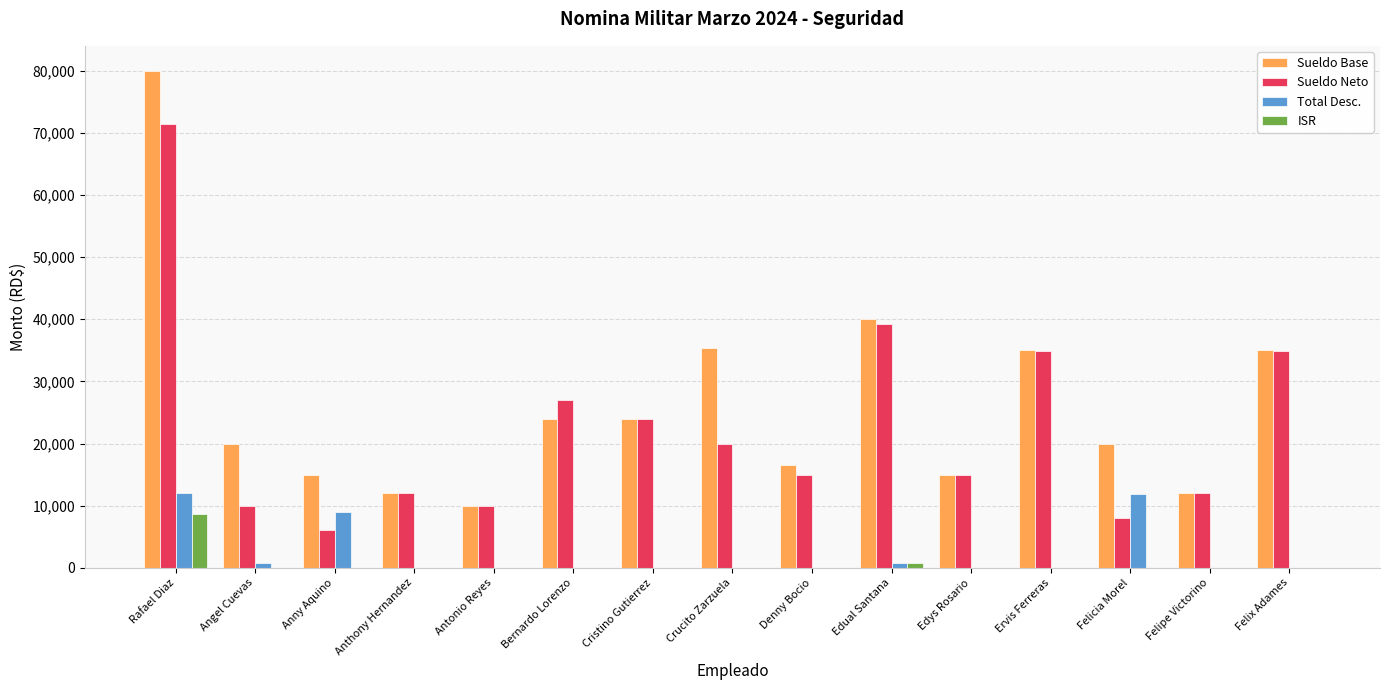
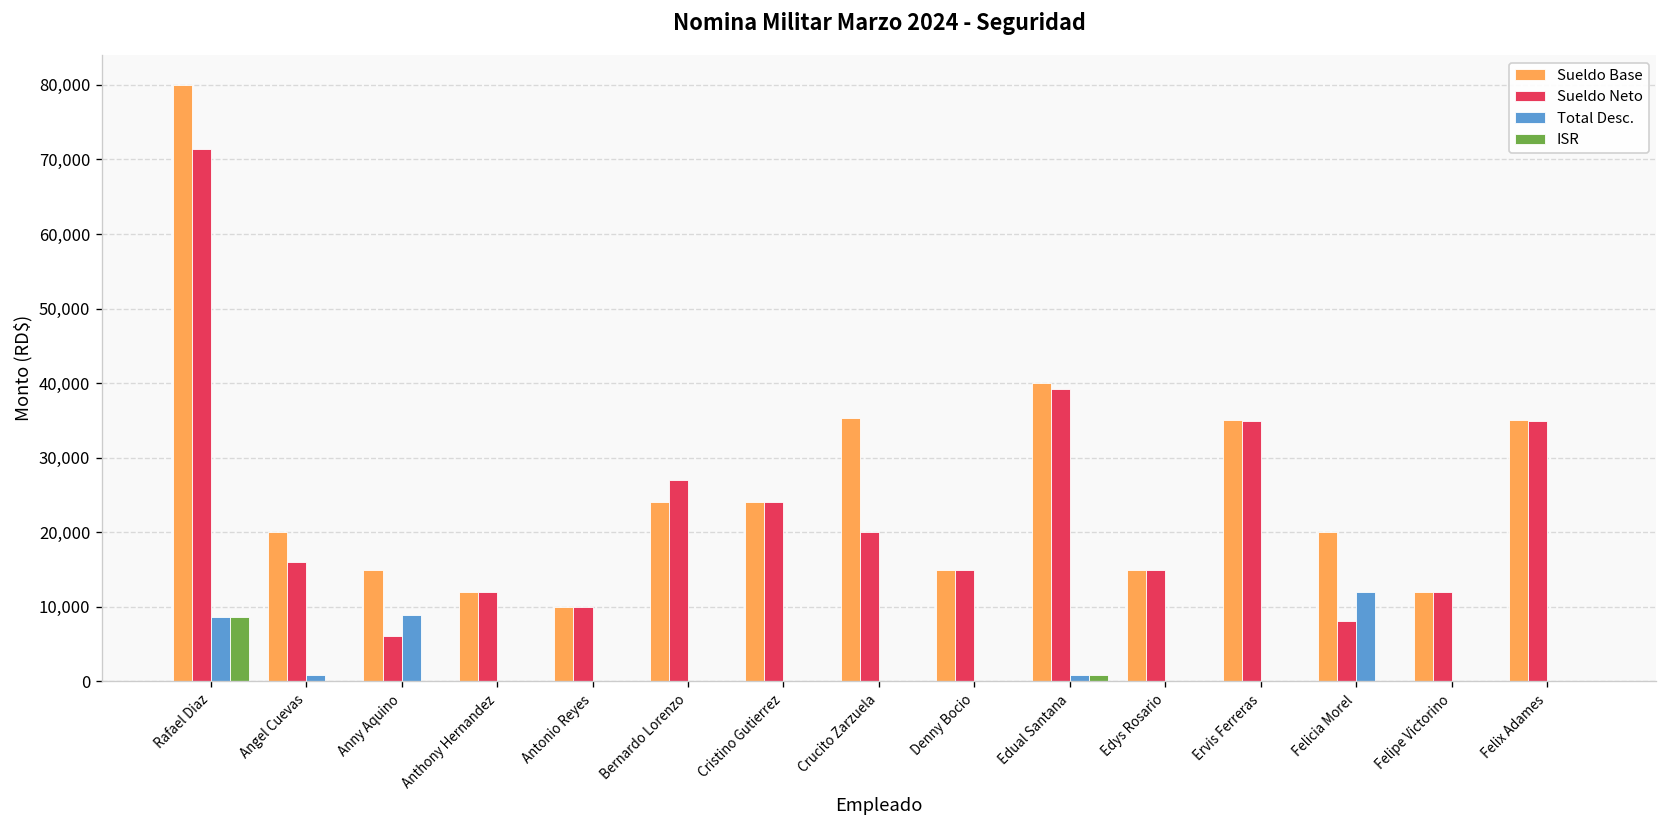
Total Desc., Rafael Diaz: 12,000 -> 9,000
Sueldo Neto, Angel Cuevas: 10,000 -> 16,000
Sueldo Base, Denny Bocio: 17,000 -> 15,000
